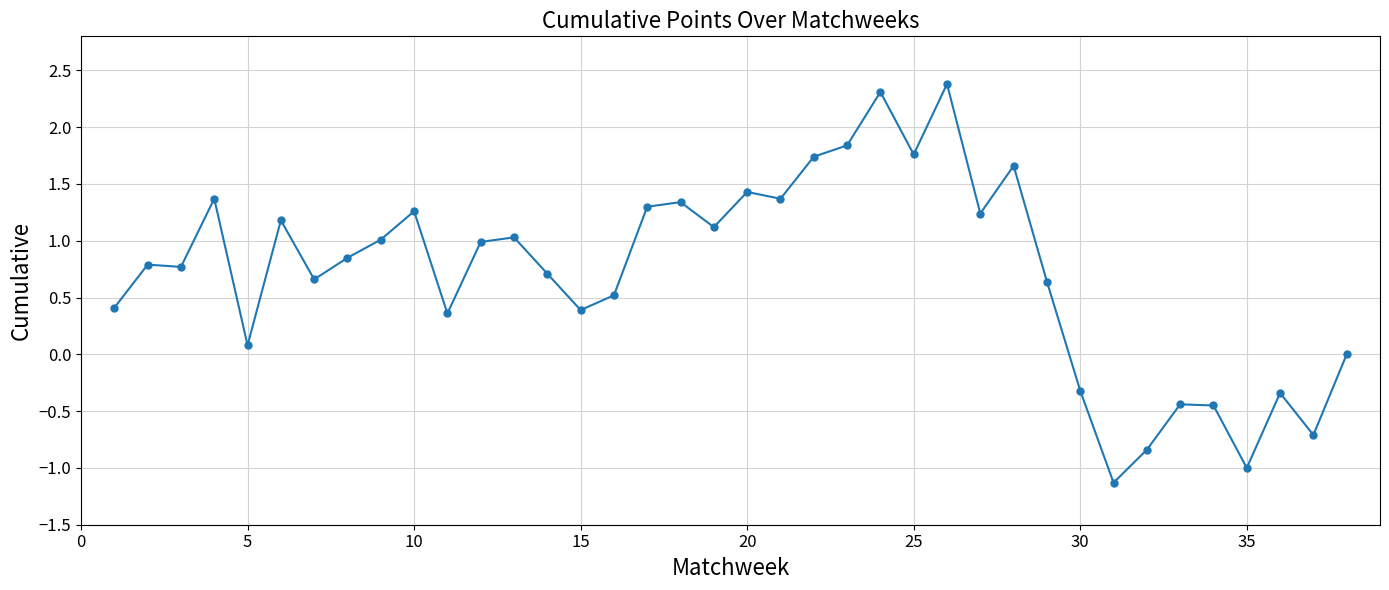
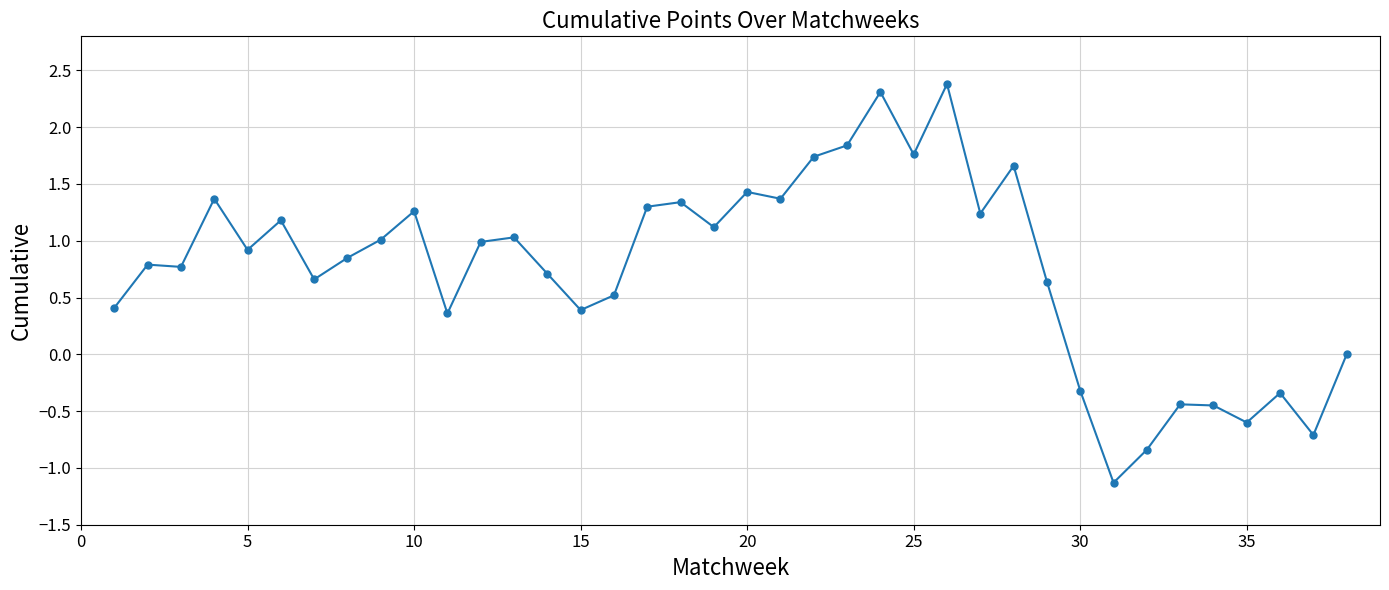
5: 0.08 -> 0.92
35: -1.0 -> -0.6
